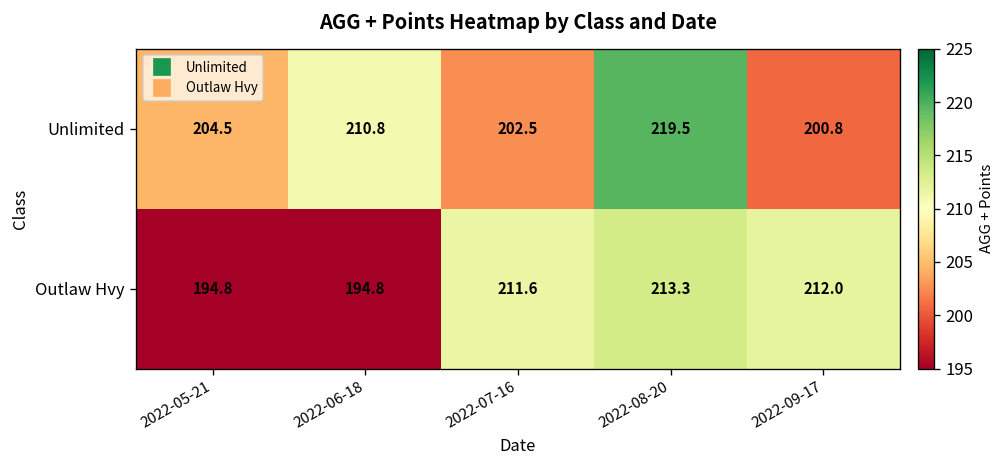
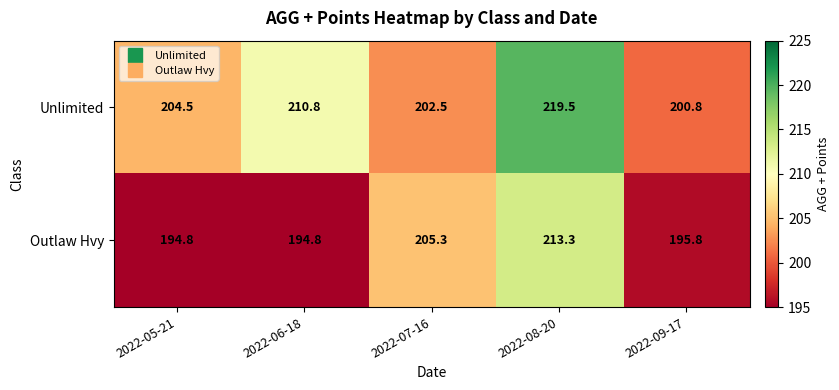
Outlaw Hvy, 2022-07-16: 211.6 -> 205.3
Outlaw Hvy, 2022-09-17: 212.0 -> 195.8
